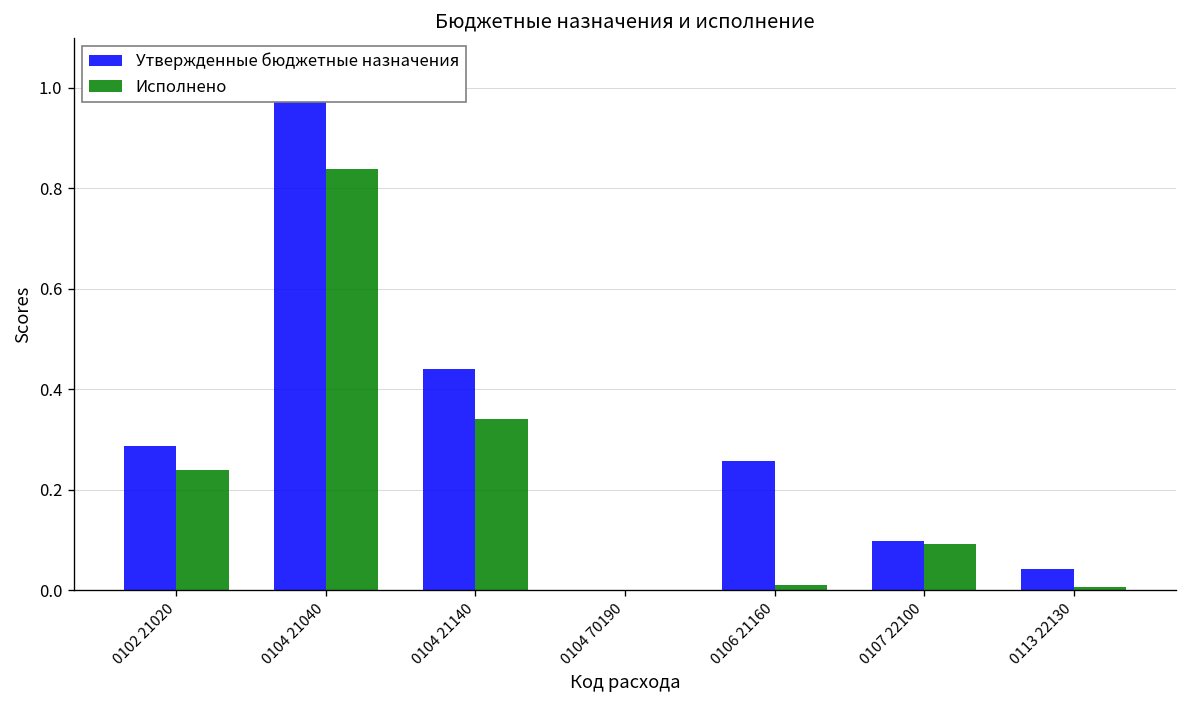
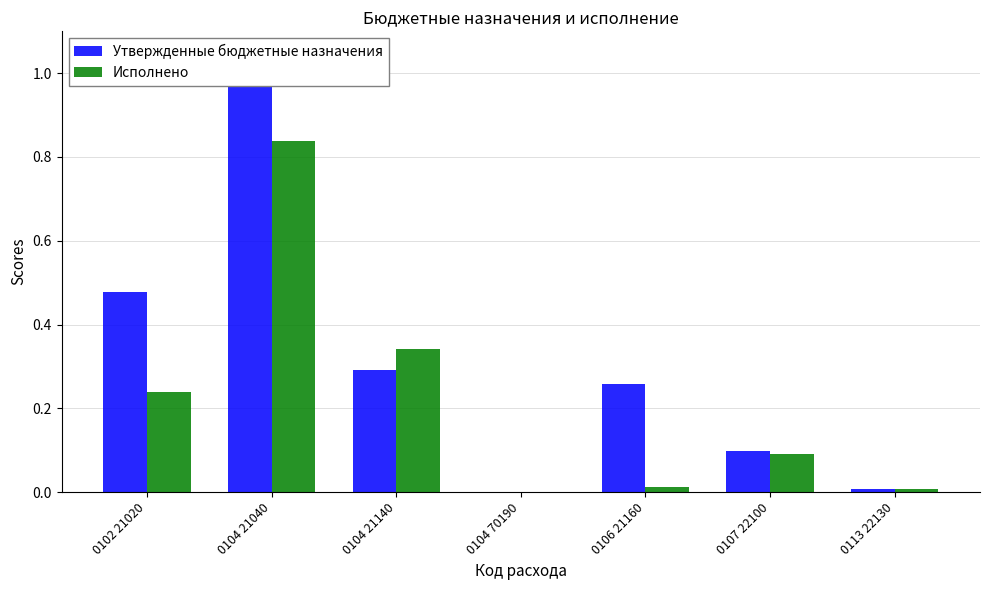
Утвержденные бюджетные назначения, 0102 21020: 0.29 -> 0.48
Утвержденные бюджетные назначения, 0104 21140: 0.44 -> 0.29
Утвержденные бюджетные назначения, 0113 22130: 0.04 -> 0.01
